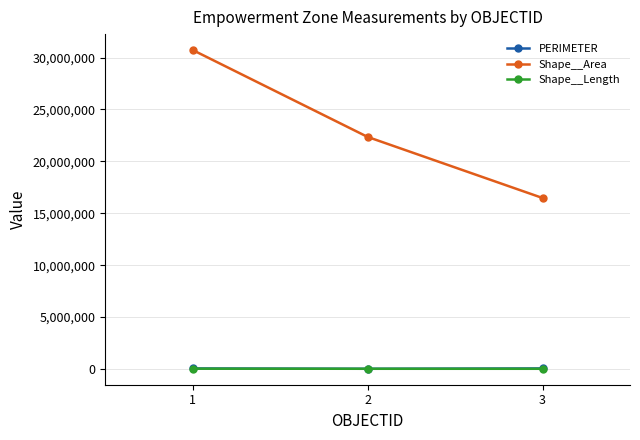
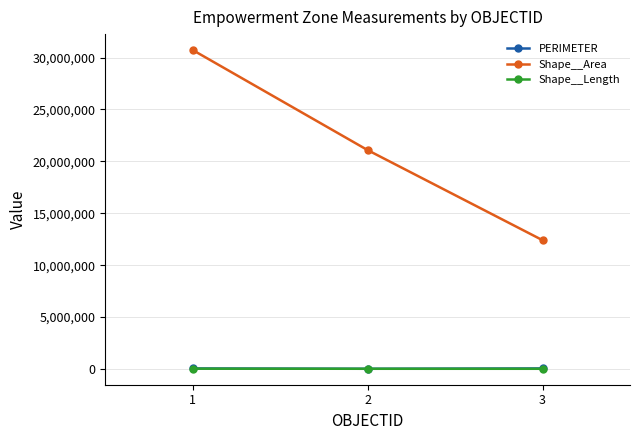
Shape__Area, 2: 22,400,000 -> 21,100,000
Shape__Area, 3: 16,500,000 -> 12,400,000
